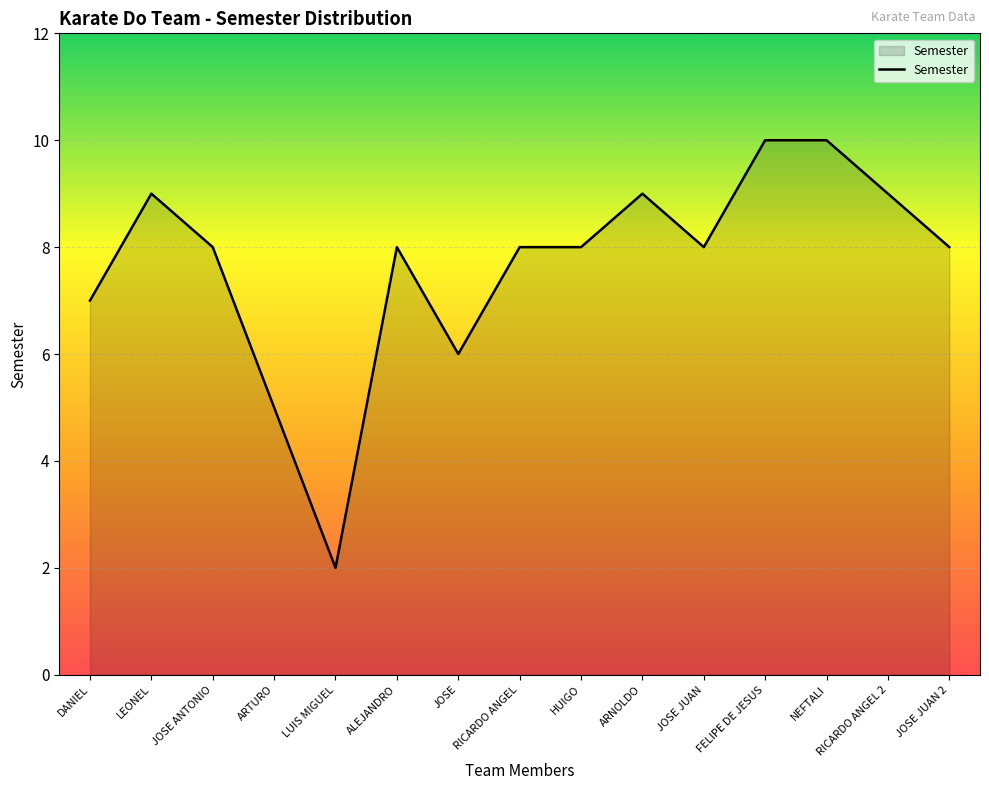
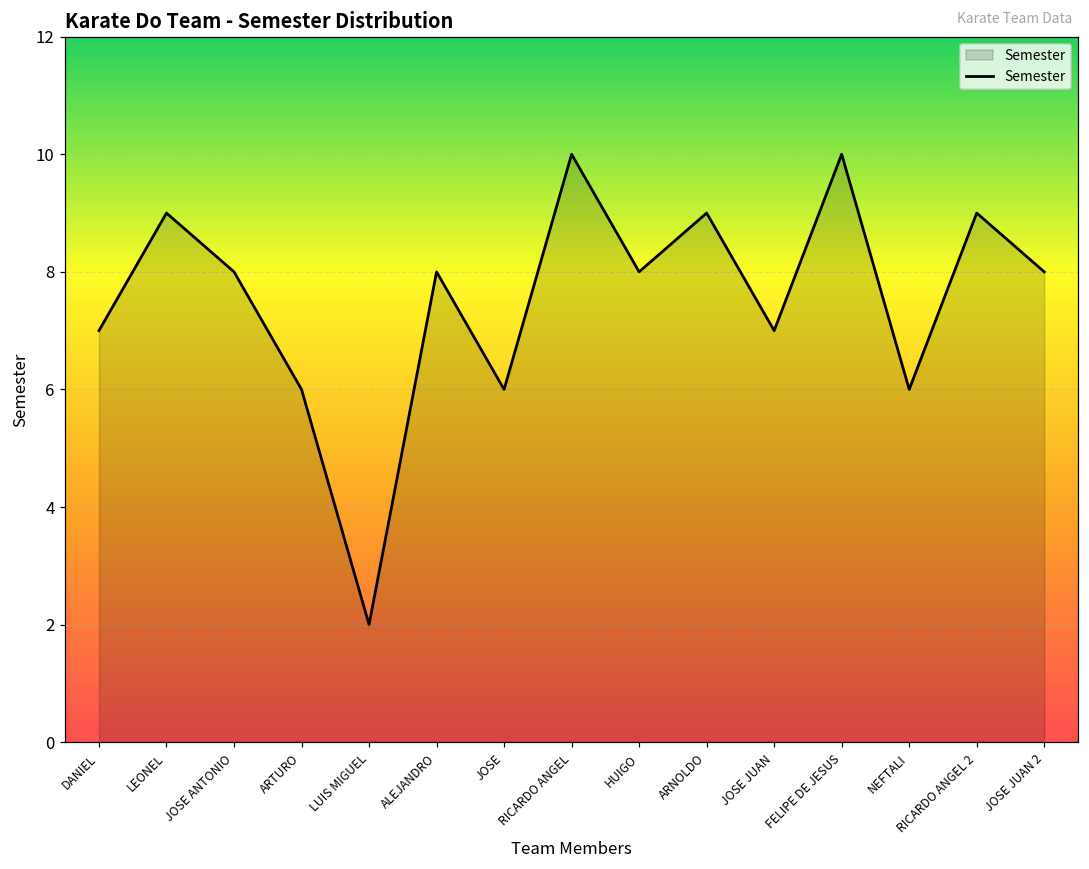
ARTURO: 5 -> 6
RICARDO ANGEL: 8 -> 10
JOSE JUAN: 8 -> 7
NEFTALI: 10 -> 6
